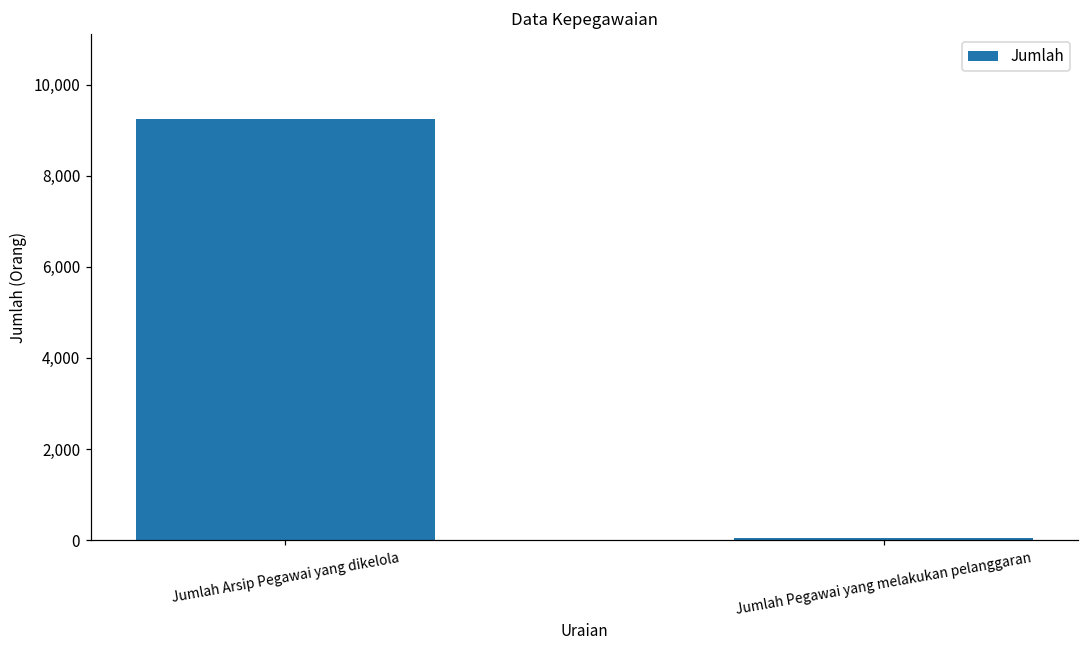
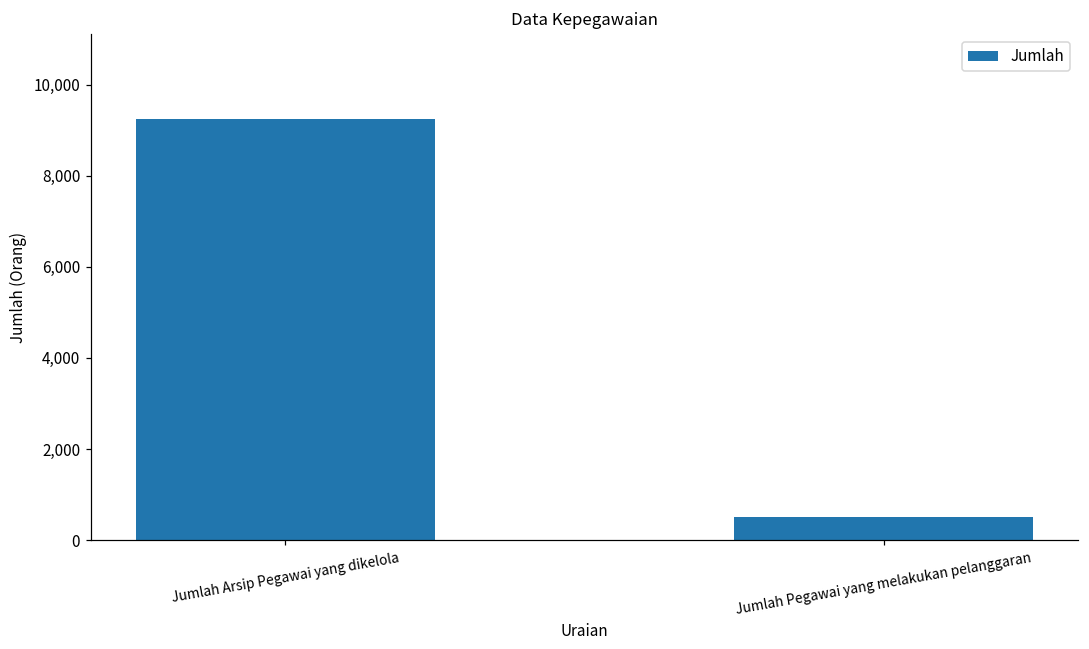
Jumlah Pegawai yang melakukan pelanggaran: 100 -> 500
